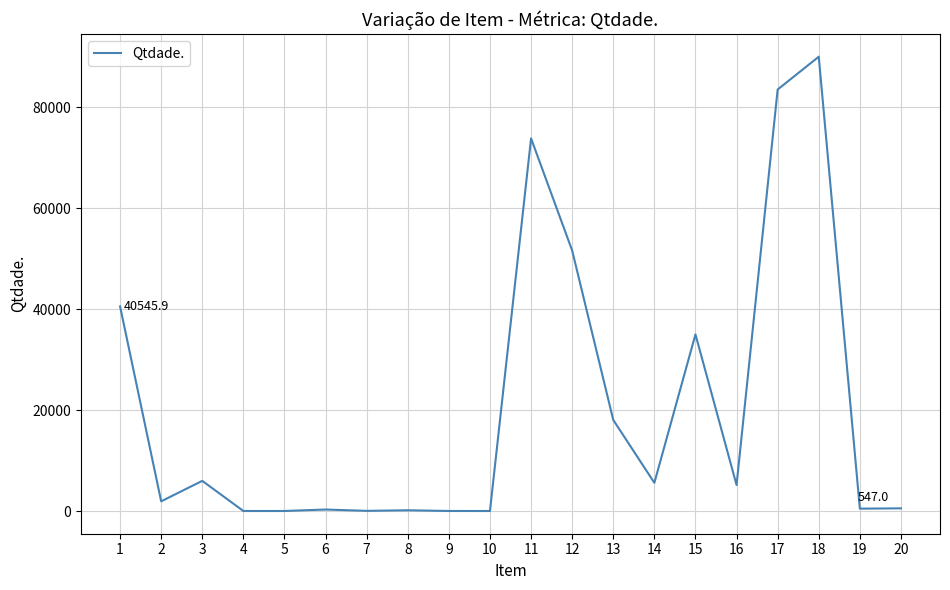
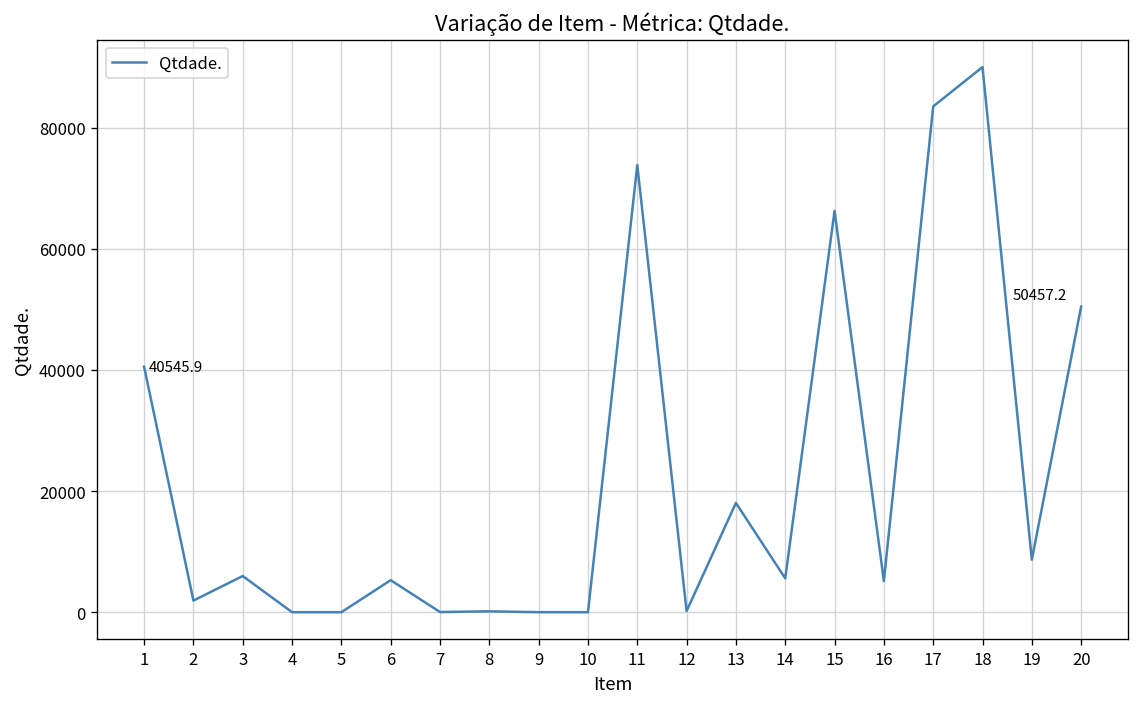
6: 0 -> 5000
12: 52000 -> 0
15: 35000 -> 66000
19: 0 -> 9000
20: 547.0 -> 50457.2
